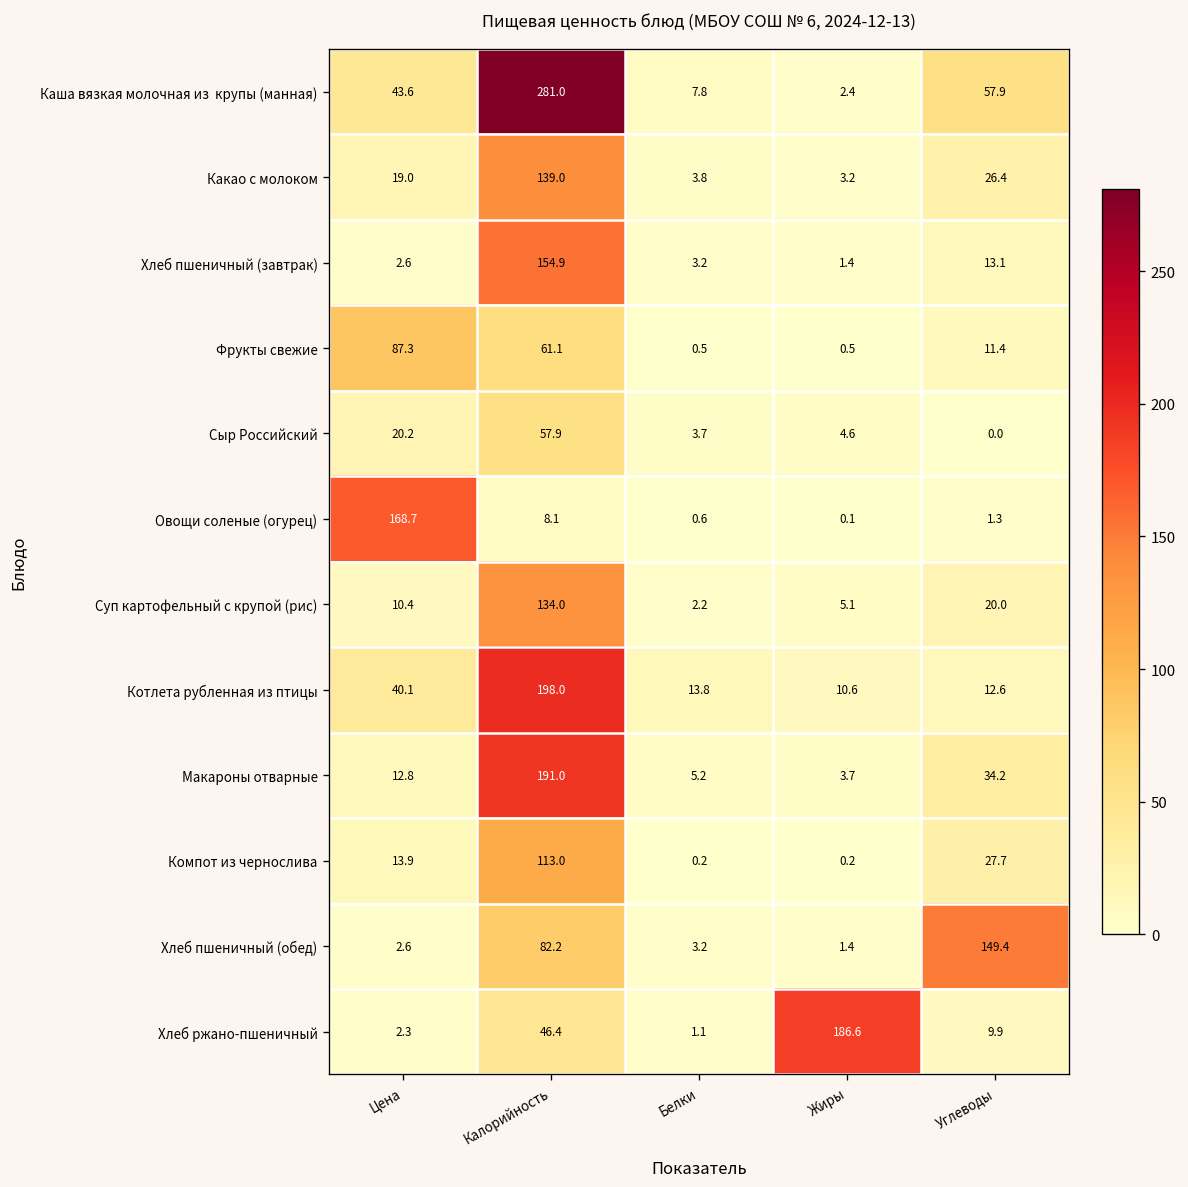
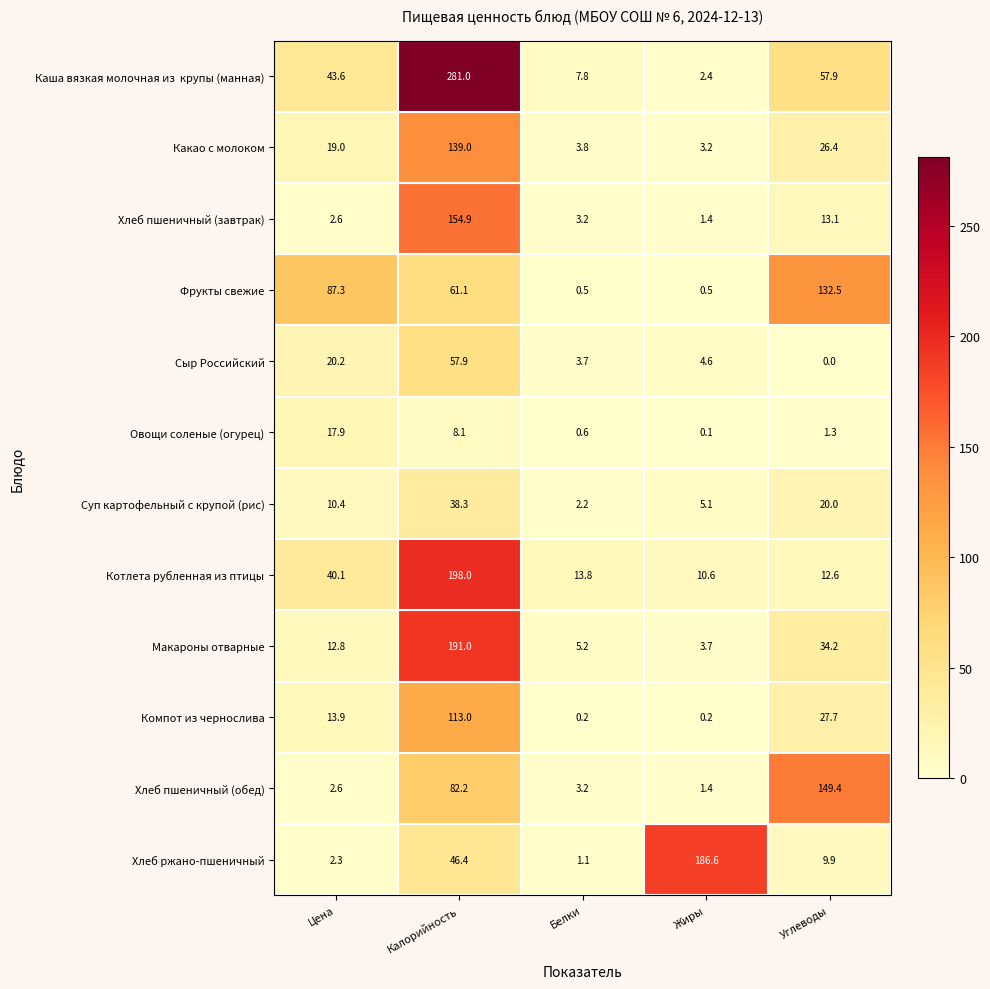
Фрукты свежие, Углеводы: 11.4 -> 132.5
Овощи соленые (огурец), Цена: 168.7 -> 17.9
Суп картофельный с крупой (рис), Калорийность: 134.0 -> 38.3
